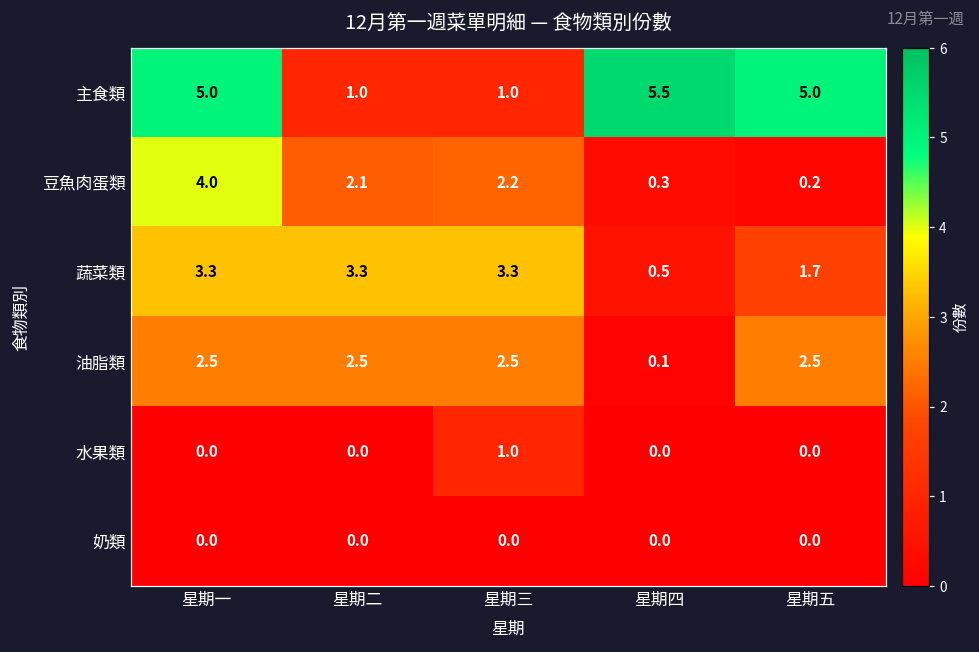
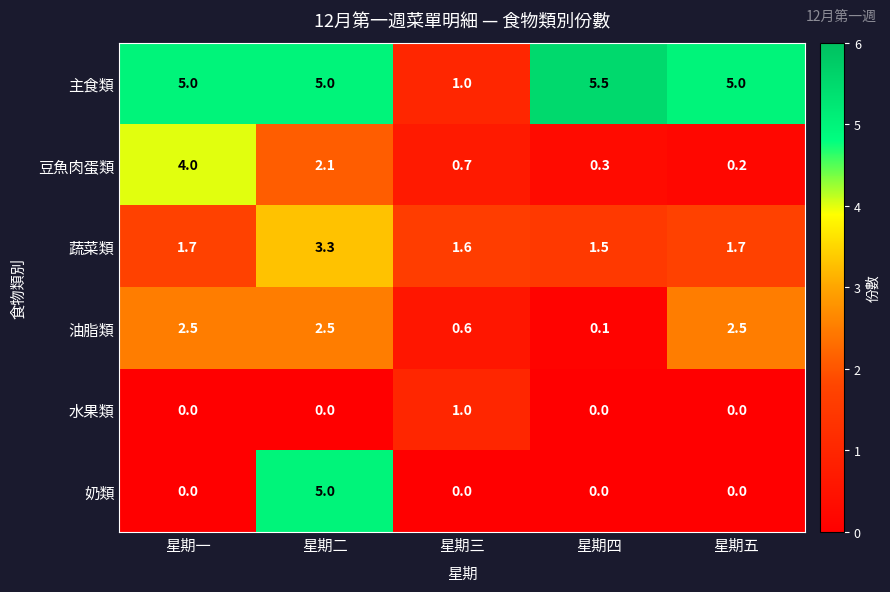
主食類, 星期二: 1.0 -> 5.0
豆魚肉蛋類, 星期三: 2.2 -> 0.7
蔬菜類, 星期一: 3.3 -> 1.7
蔬菜類, 星期三: 3.3 -> 1.6
蔬菜類, 星期四: 0.5 -> 1.5
油脂類, 星期三: 2.5 -> 0.6
奶類, 星期二: 0.0 -> 5.0
